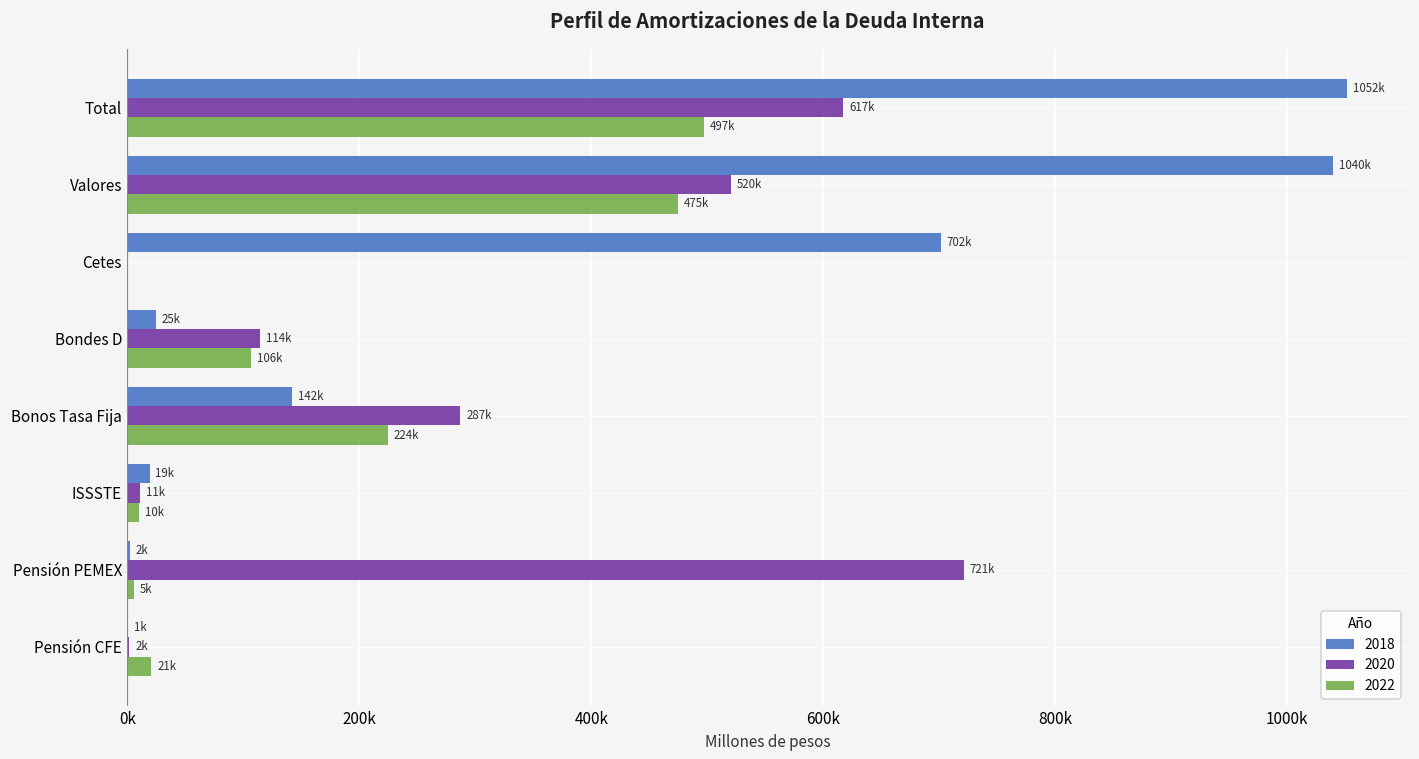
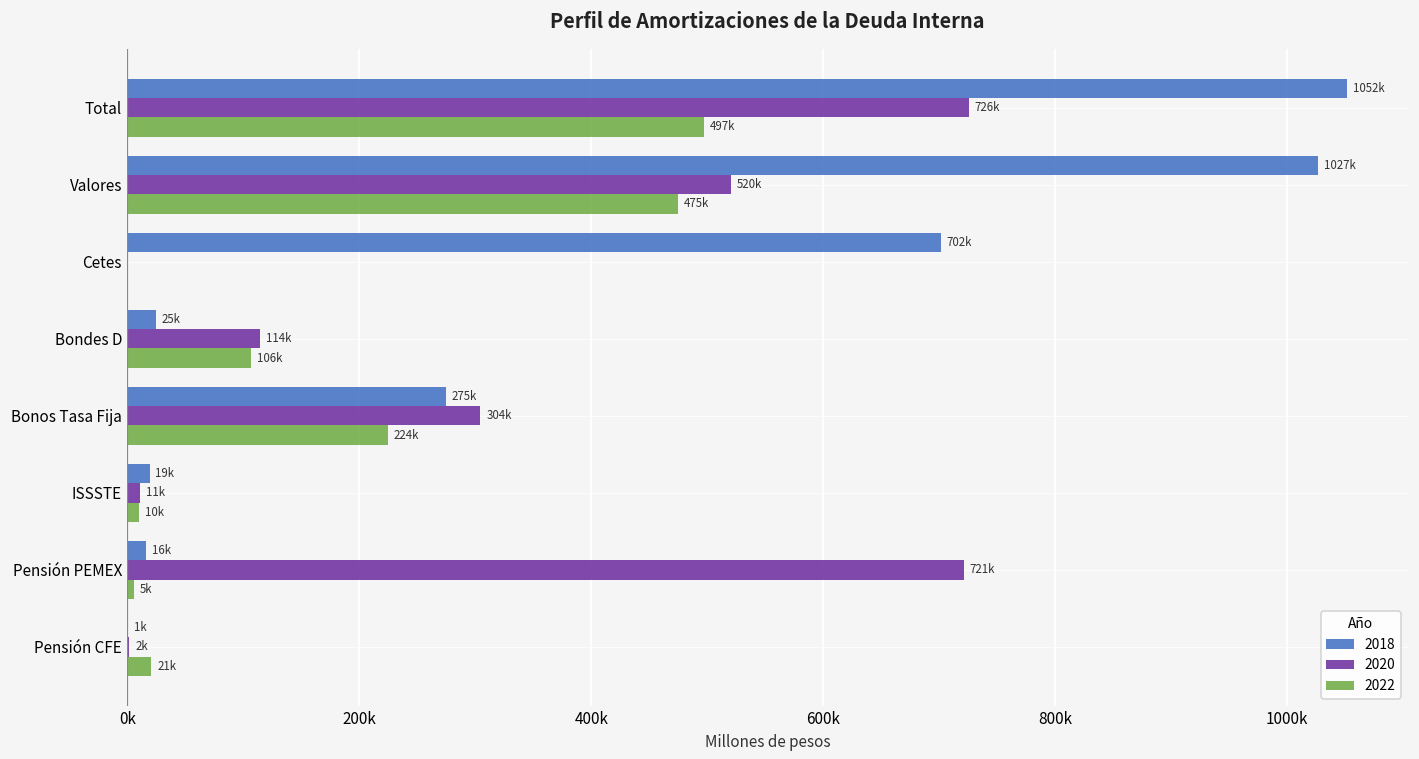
2020, Total: 617k -> 726k
2018, Valores: 1040k -> 1027k
2018, Bonos Tasa Fija: 142k -> 275k
2020, Bonos Tasa Fija: 287k -> 304k
2018, Pensión PEMEX: 2k -> 16k
